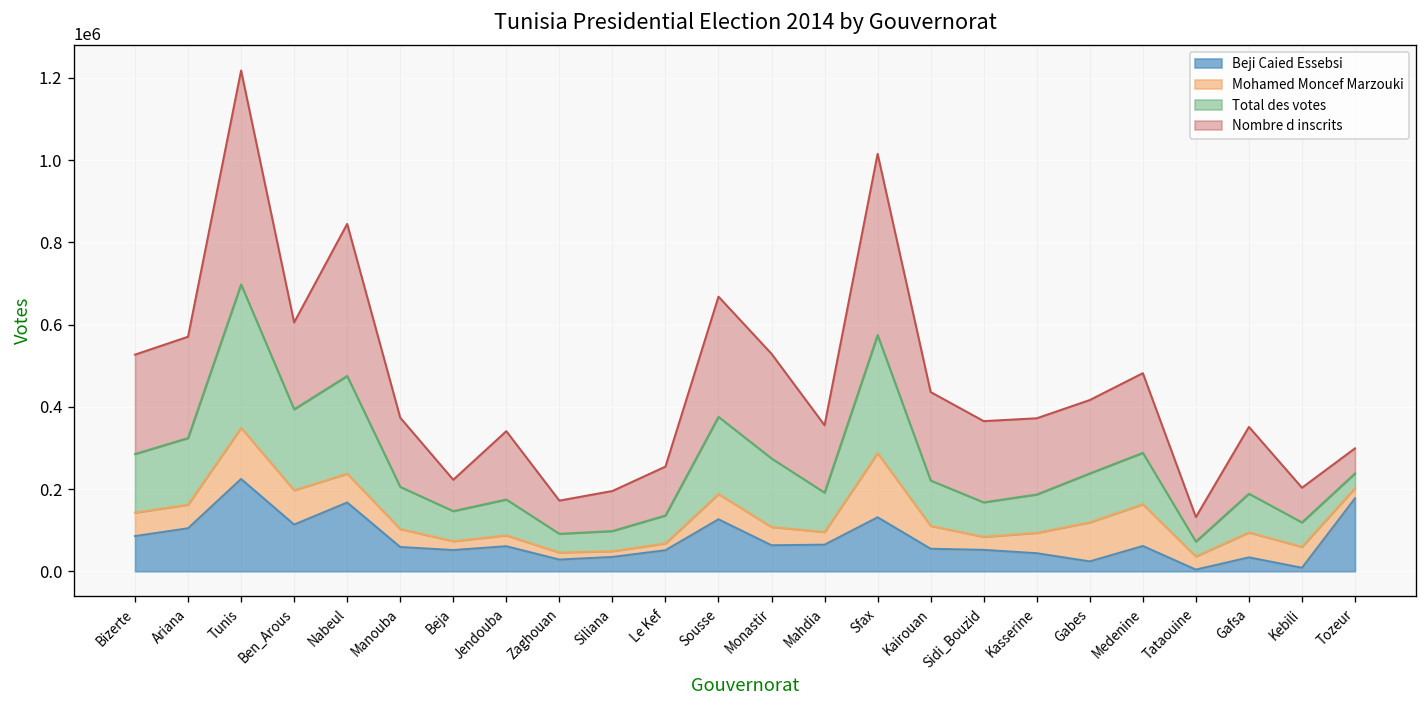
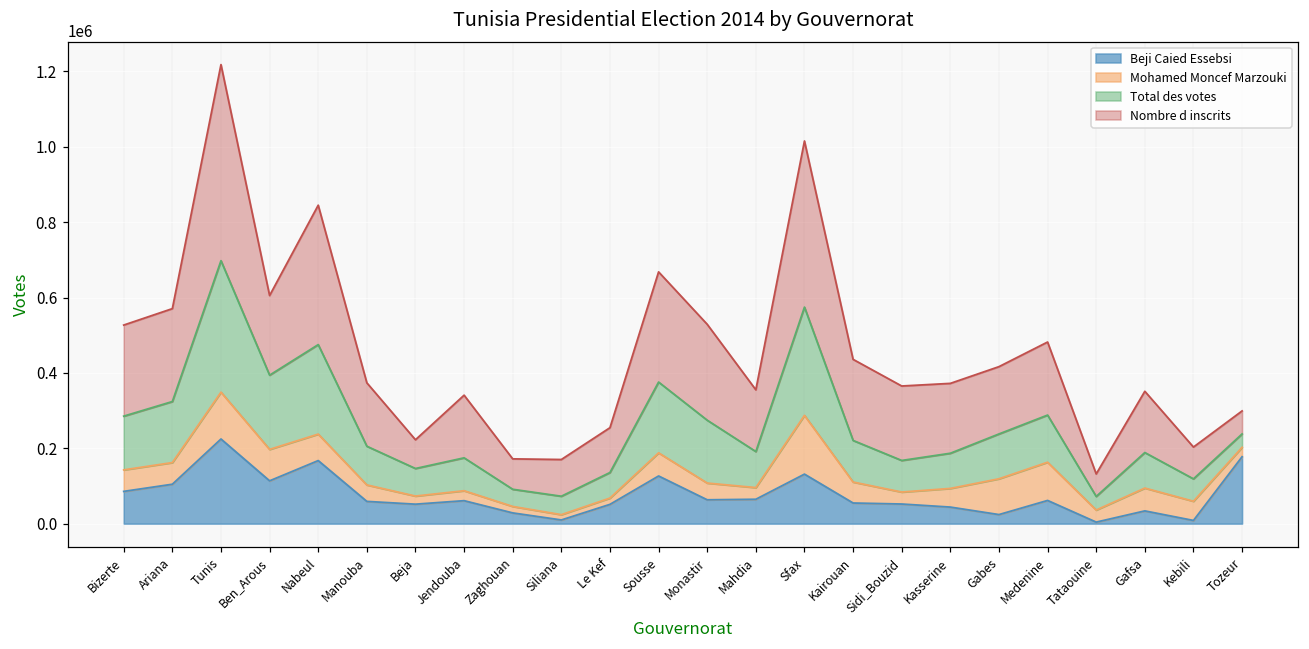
Beji Caied Essebsi, Siliana: 30000 -> 10000
